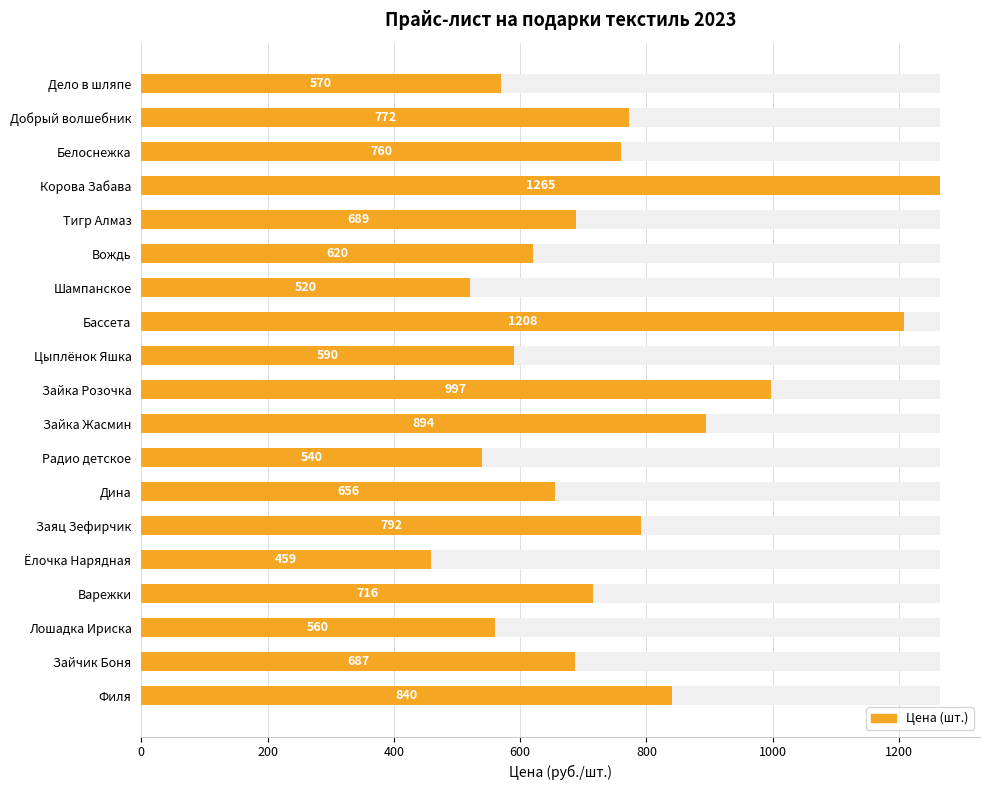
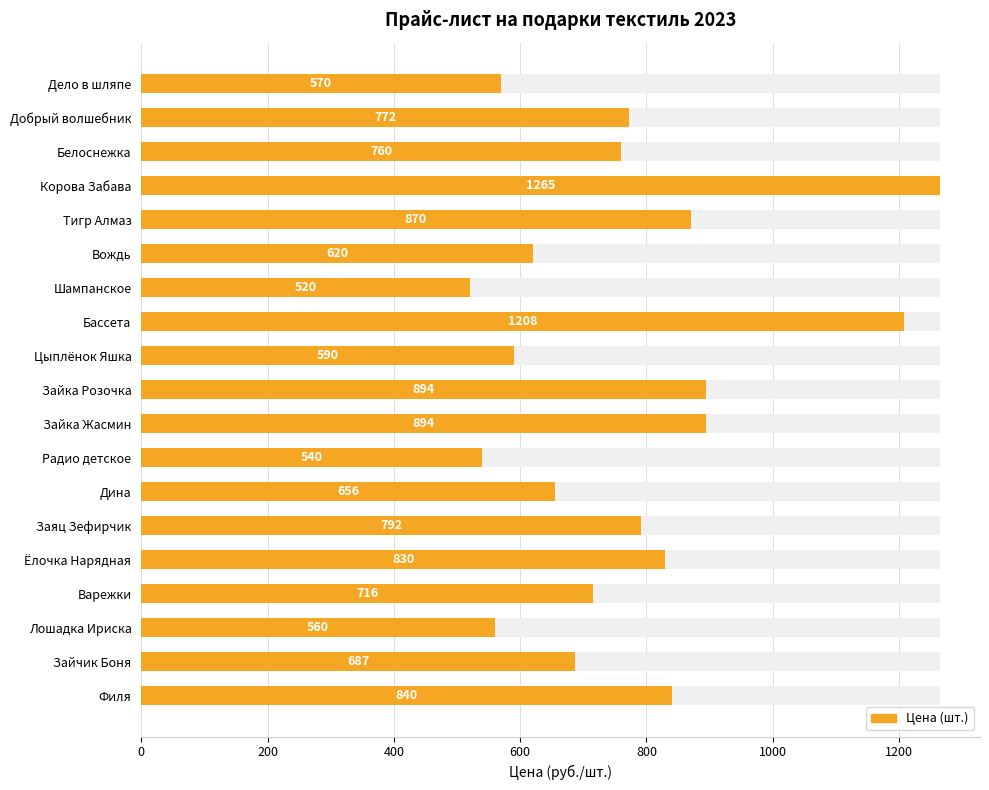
Цена (шт.), Тигр Алмаз: 689 -> 870
Цена (шт.), Зайка Розочка: 997 -> 894
Цена (шт.), Ёлочка Нарядная: 459 -> 830
